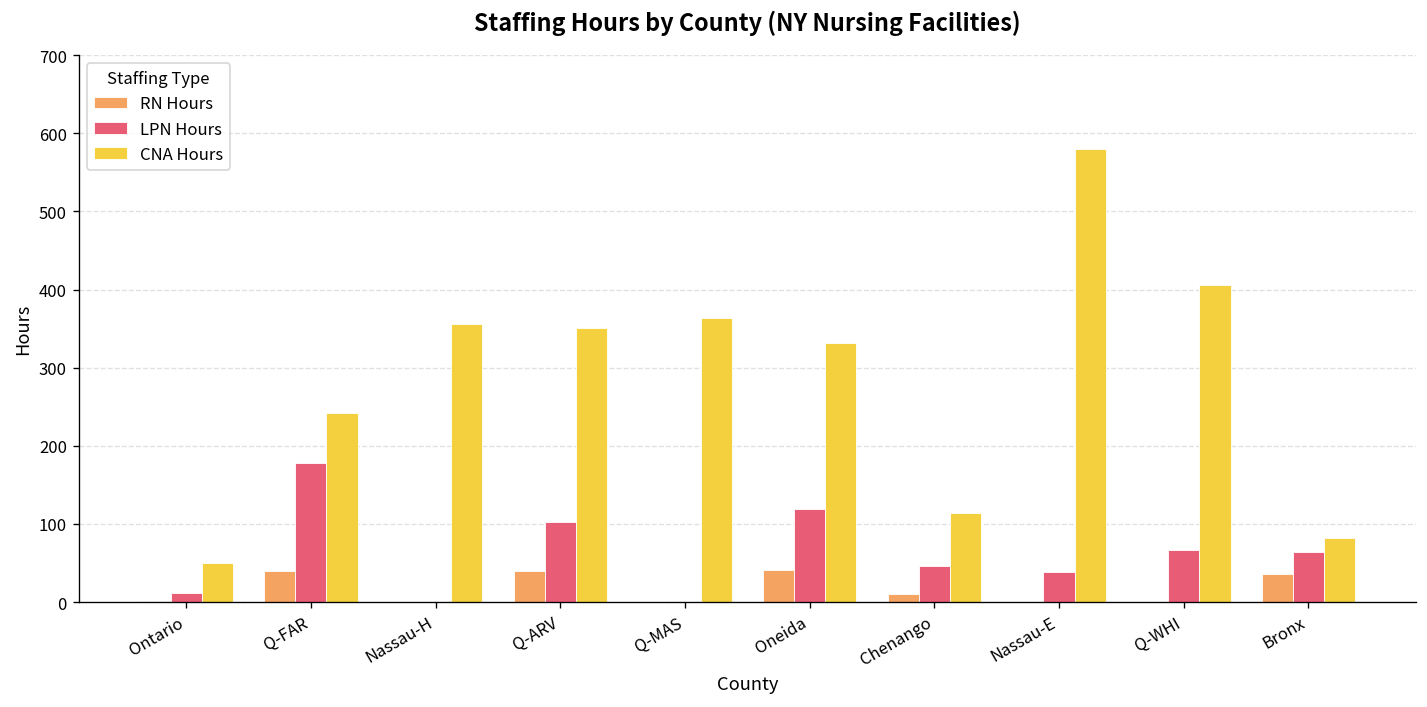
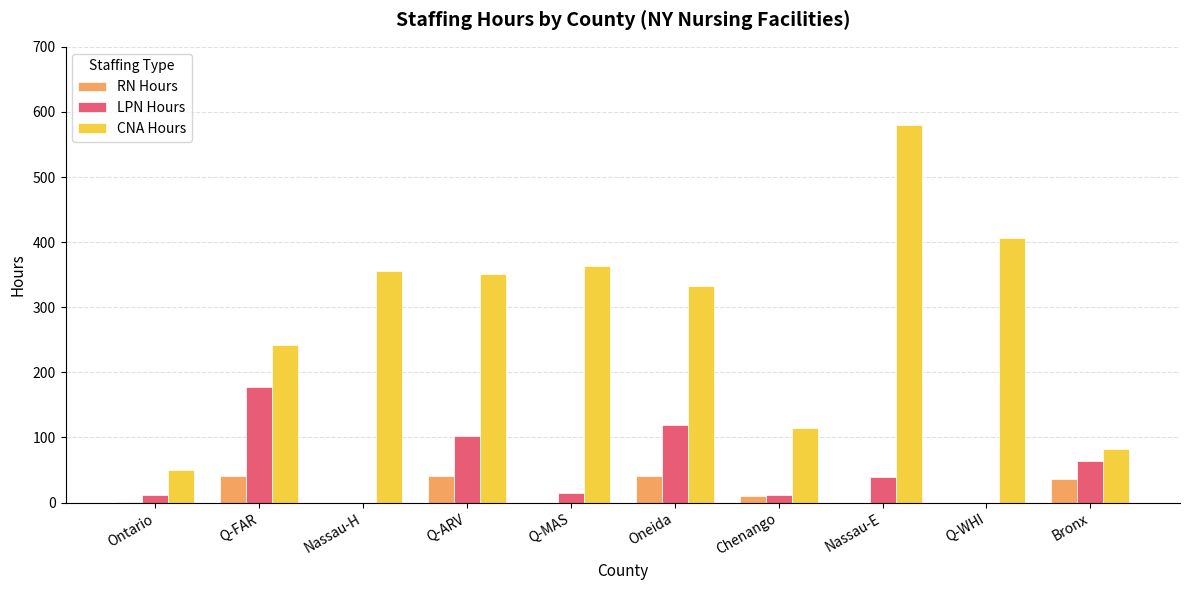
LPN Hours, Q-MAS: 0 -> 20
LPN Hours, Chenango: 50 -> 10
LPN Hours, Q-WHI: 70 -> 0
